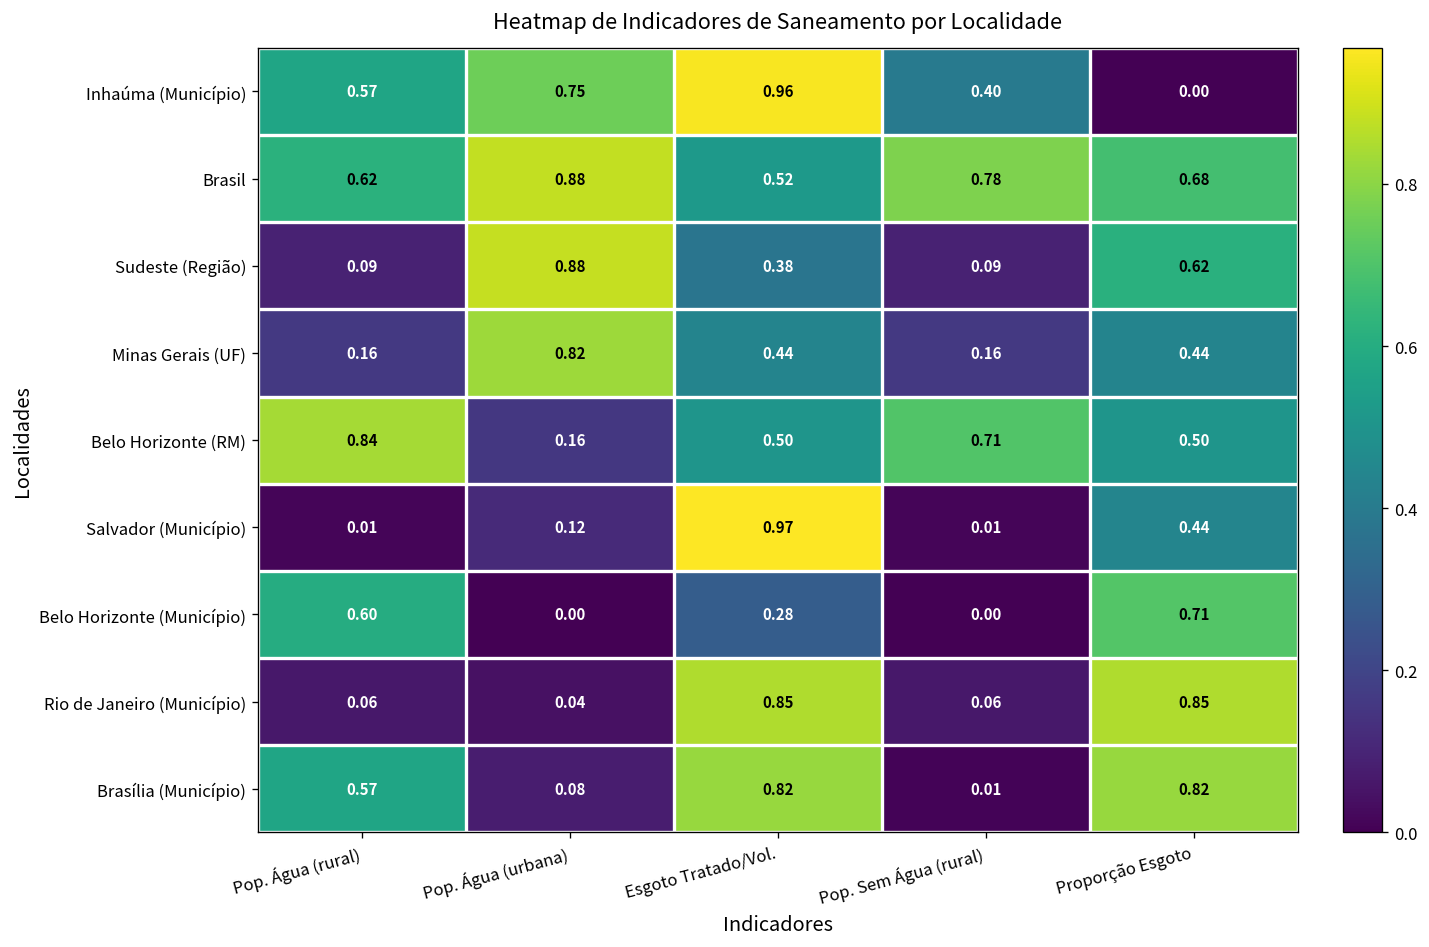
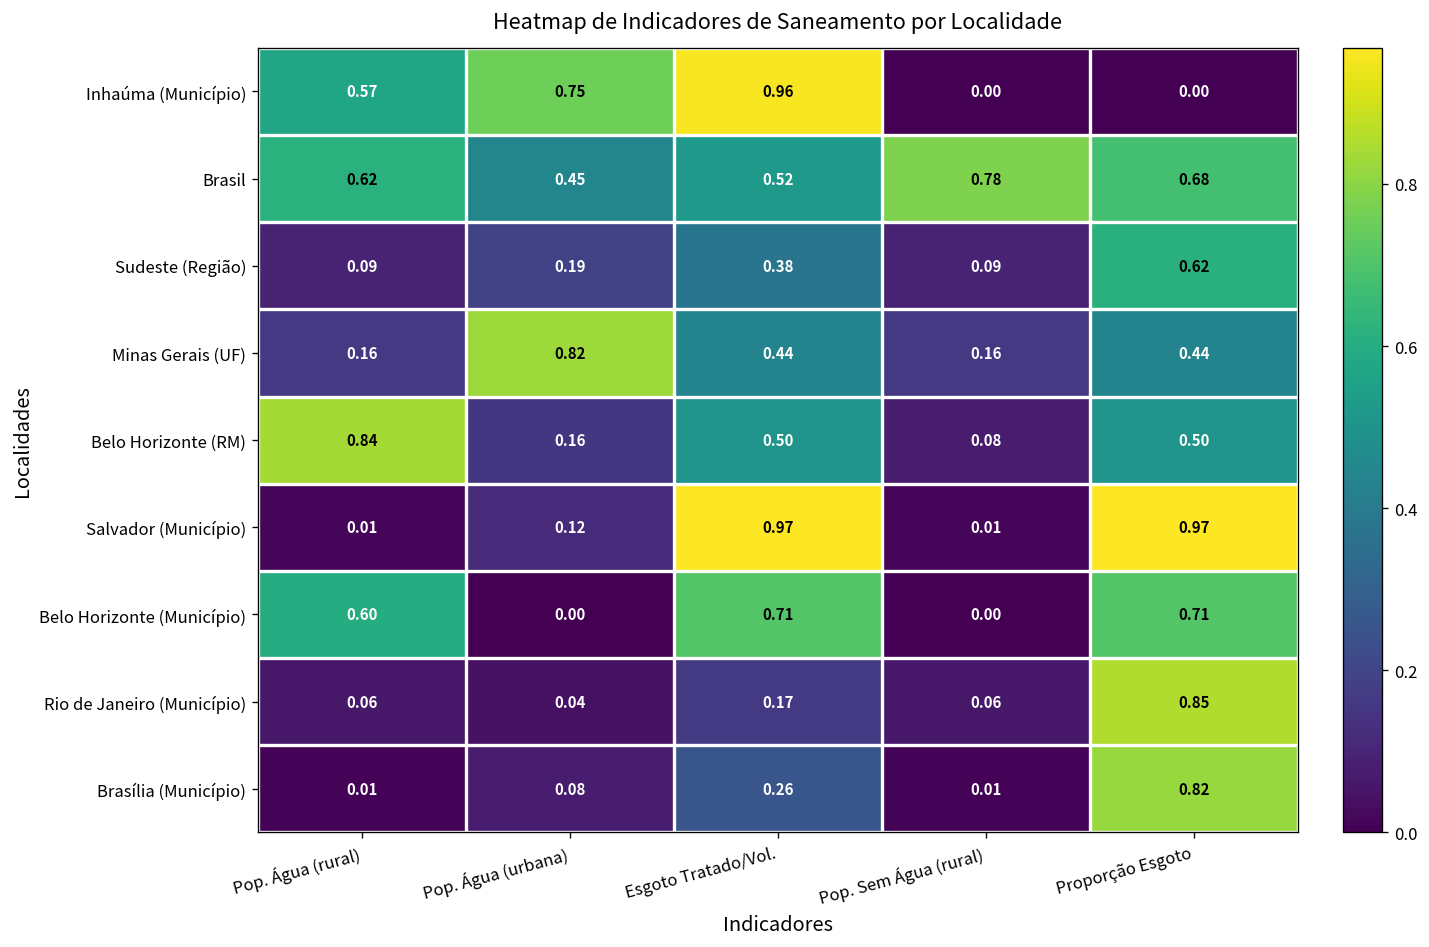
Inhaúma (Município), Pop. Sem Água (rural): 0.40 -> 0.00
Brasil, Pop. Água (urbana): 0.88 -> 0.45
Sudeste (Região), Pop. Água (urbana): 0.88 -> 0.19
Belo Horizonte (RM), Pop. Sem Água (rural): 0.71 -> 0.08
Salvador (Município), Proporção Esgoto: 0.44 -> 0.97
Belo Horizonte (Município), Esgoto Tratado/Vol.: 0.28 -> 0.71
Rio de Janeiro (Município), Esgoto Tratado/Vol.: 0.85 -> 0.17
Brasília (Município), Pop. Água (rural): 0.57 -> 0.01
Brasília (Município), Esgoto Tratado/Vol.: 0.82 -> 0.26
